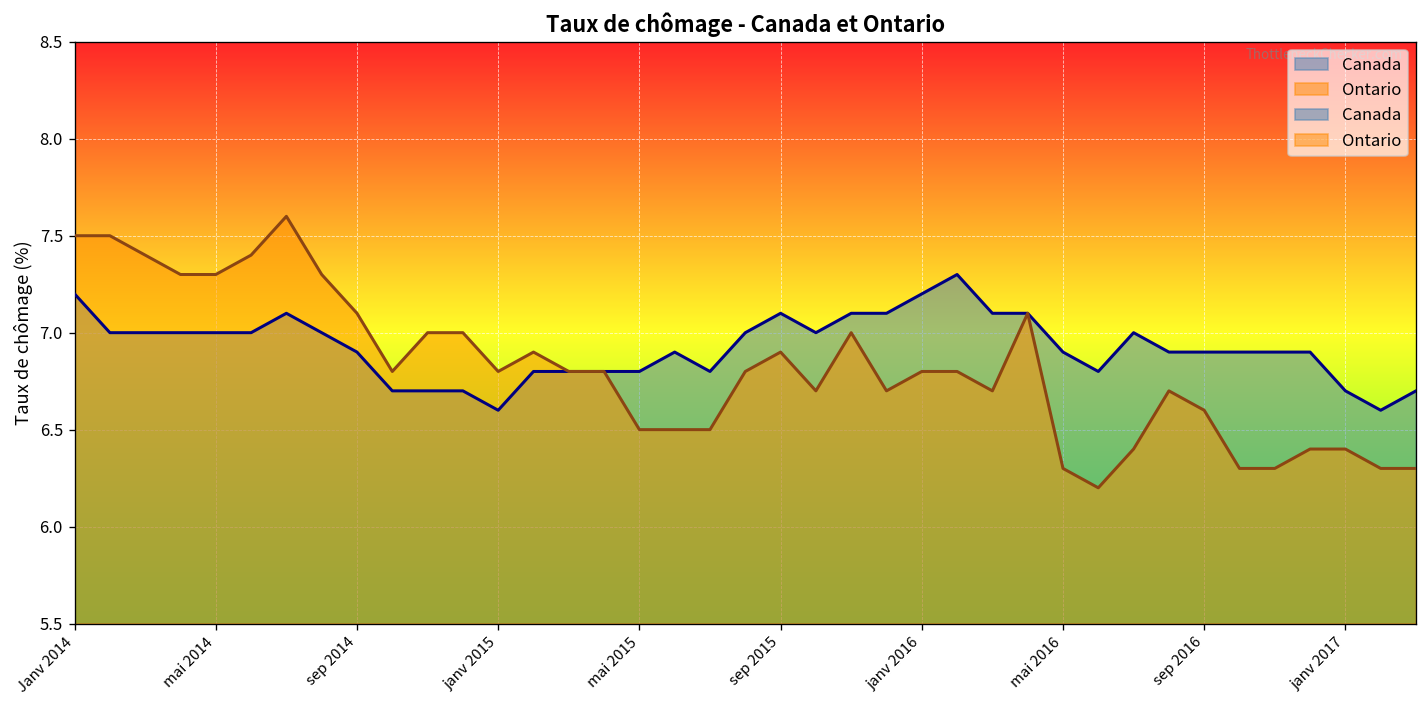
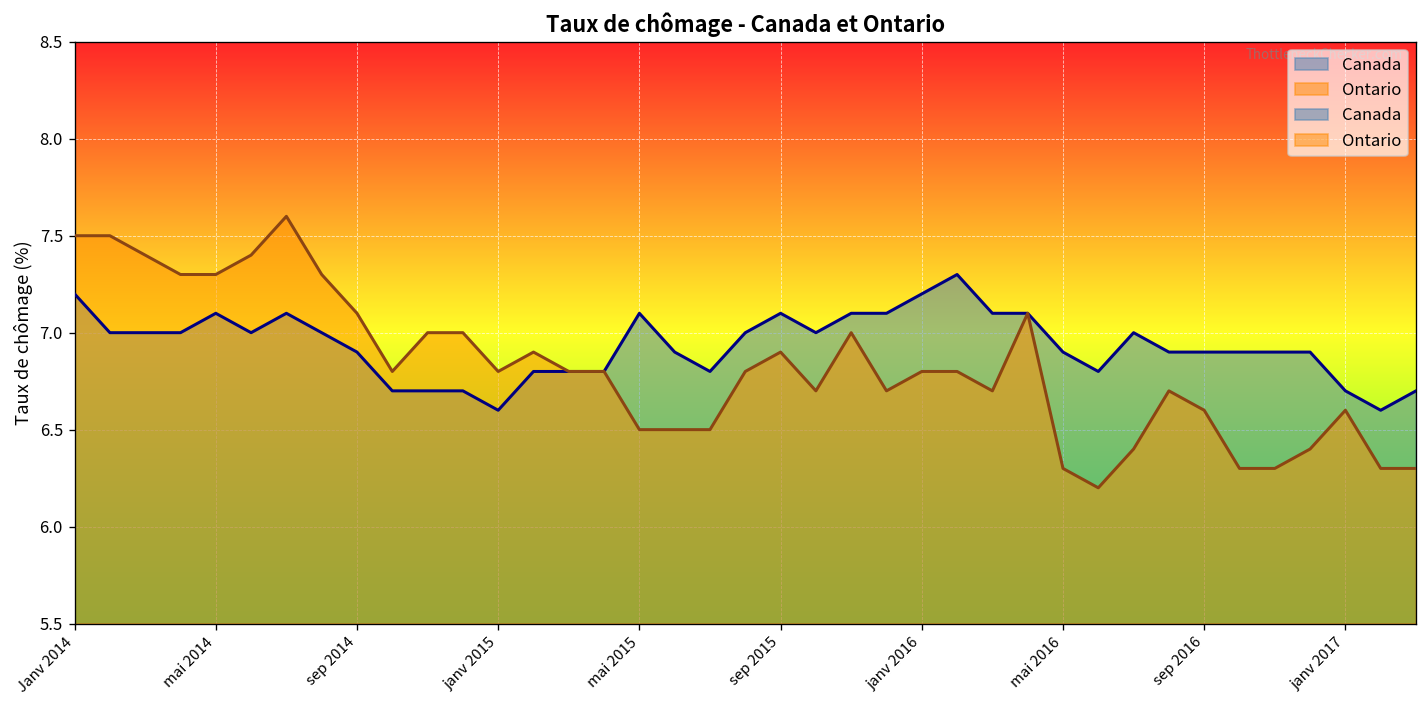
Canada, mai 2014: 7.0 -> 7.1
Canada, mai 2015: 6.8 -> 7.1
Ontario, janv 2017: 6.4 -> 6.6
